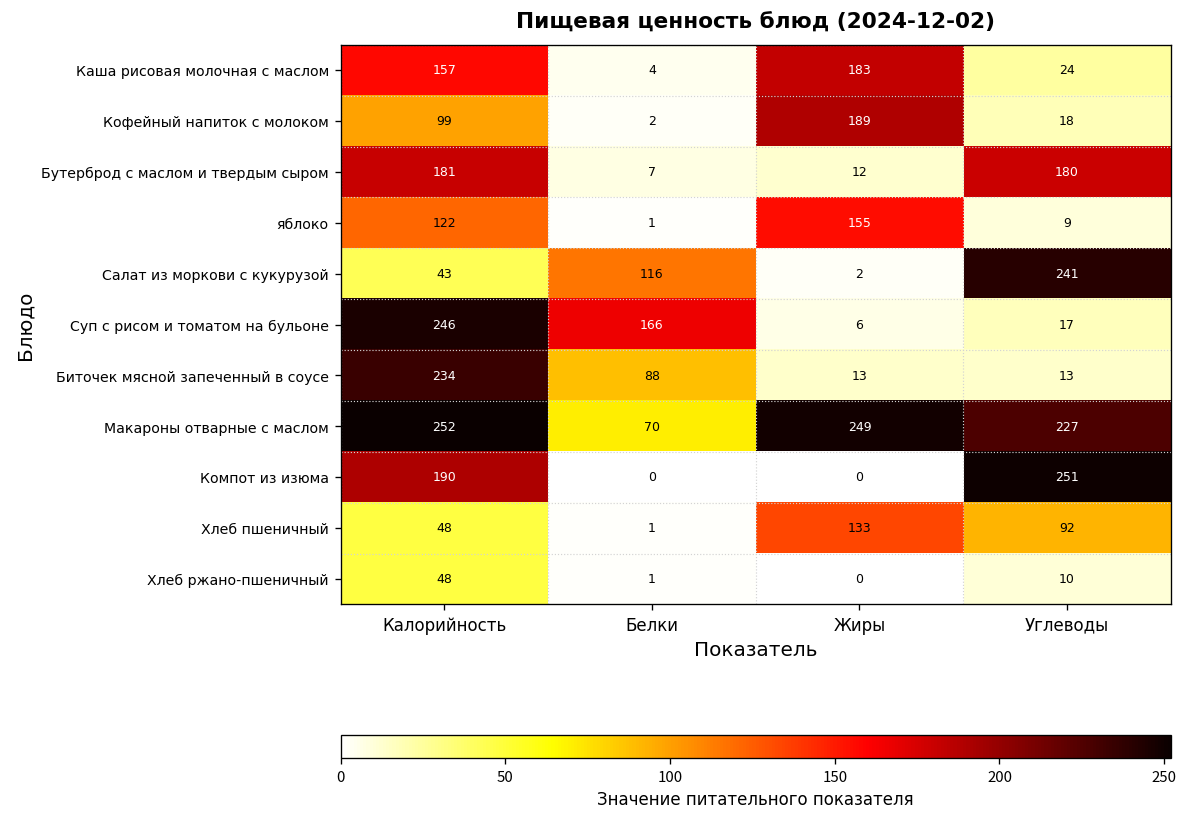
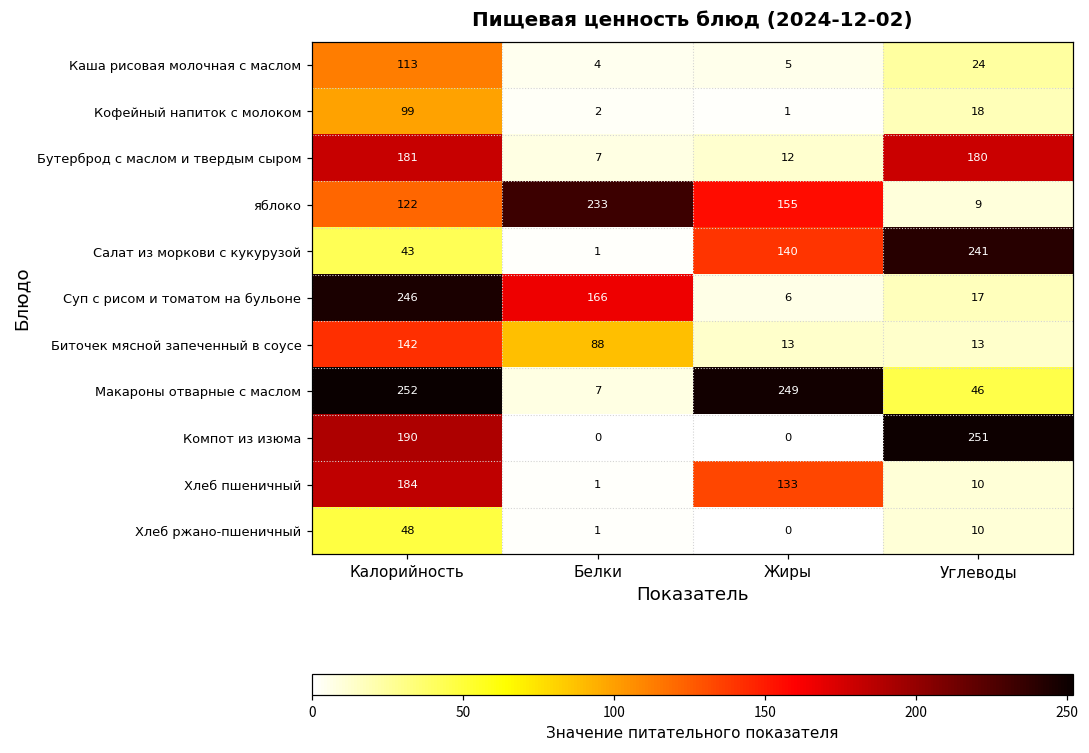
Каша рисовая молочная с маслом, Калорийность: 157 -> 113
Каша рисовая молочная с маслом, Жиры: 183 -> 5
Кофейный напиток с молоком, Жиры: 189 -> 1
яблоко, Белки: 1 -> 233
Салат из моркови с кукурузой, Белки: 116 -> 1
Салат из моркови с кукурузой, Жиры: 2 -> 140
Биточек мясной запеченный в соусе, Калорийность: 234 -> 142
Макароны отварные с маслом, Белки: 70 -> 7
Макароны отварные с маслом, Углеводы: 227 -> 46
Хлеб пшеничный, Калорийность: 48 -> 184
Хлеб пшеничный, Углеводы: 92 -> 10
